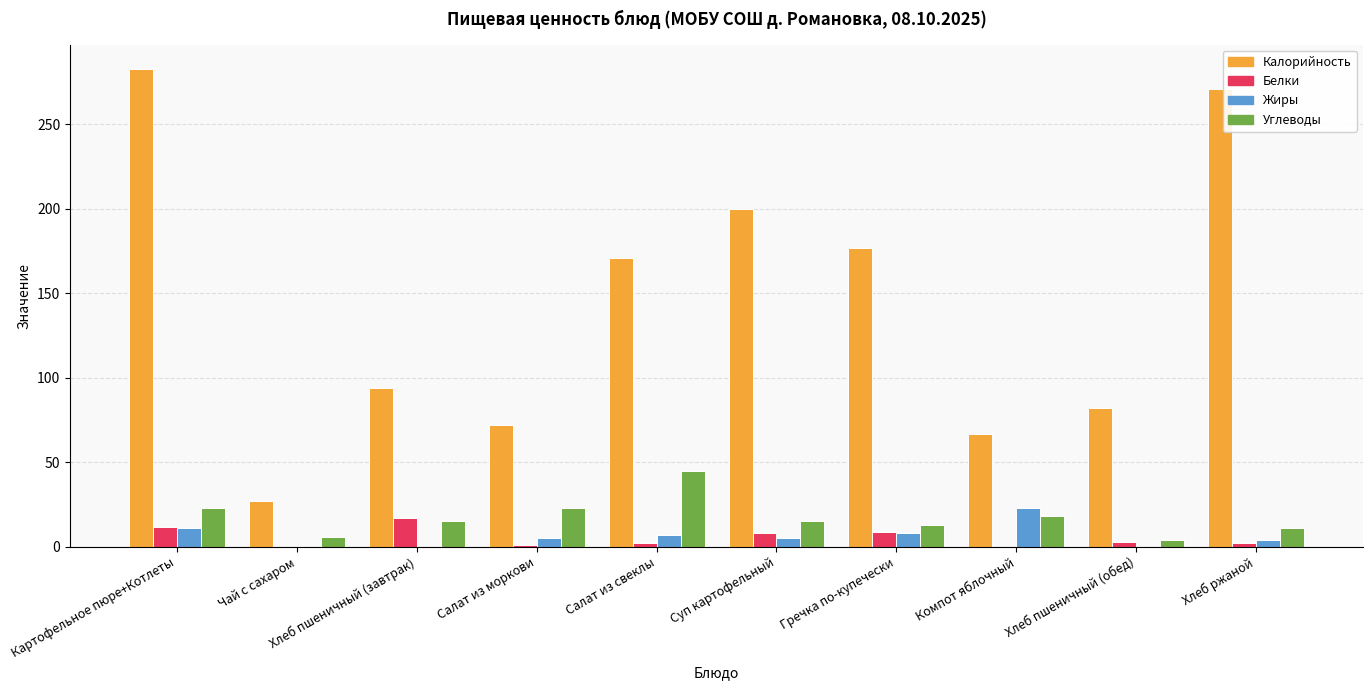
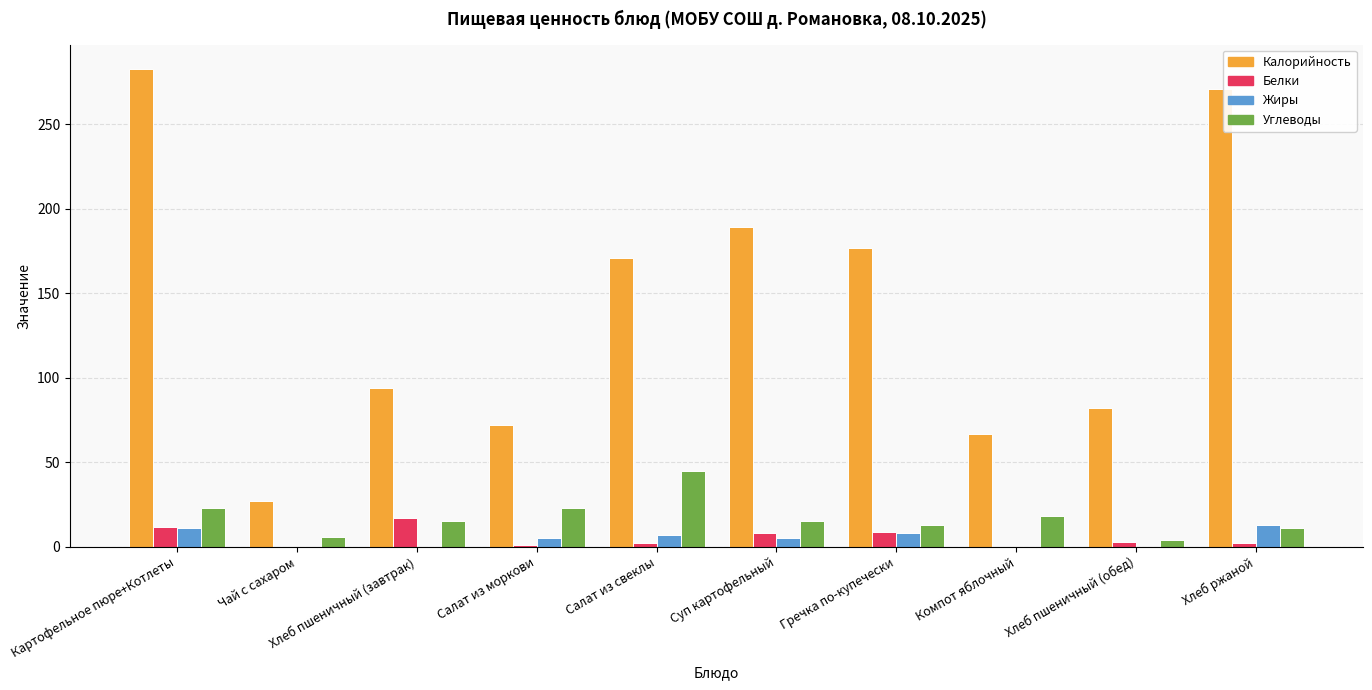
Калорийность, Суп картофельный: 200 -> 189
Жиры, Компот яблочный: 23 -> 0
Жиры, Хлеб ржаной: 4 -> 13
